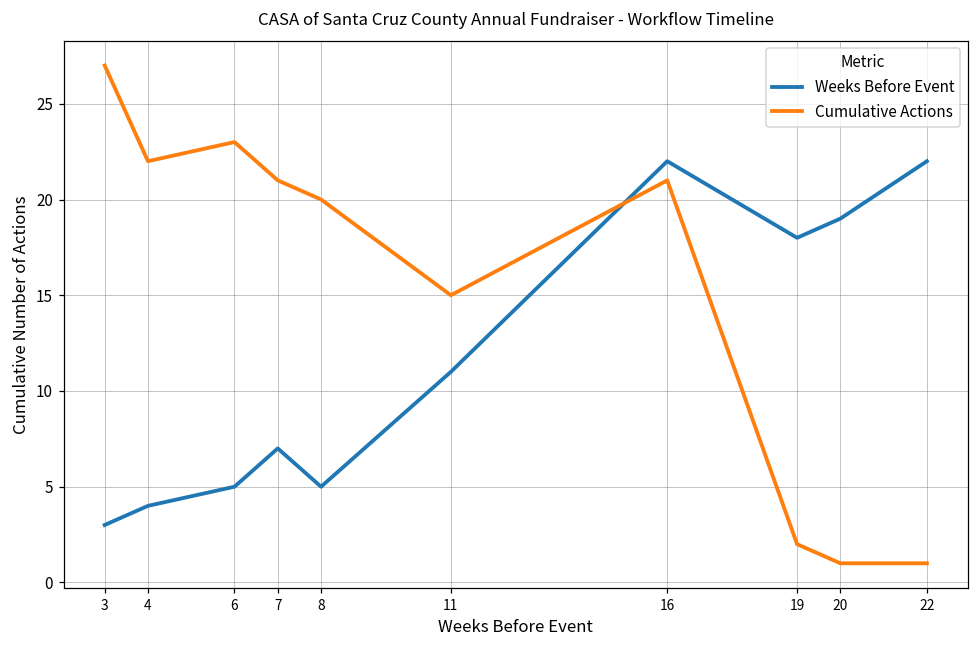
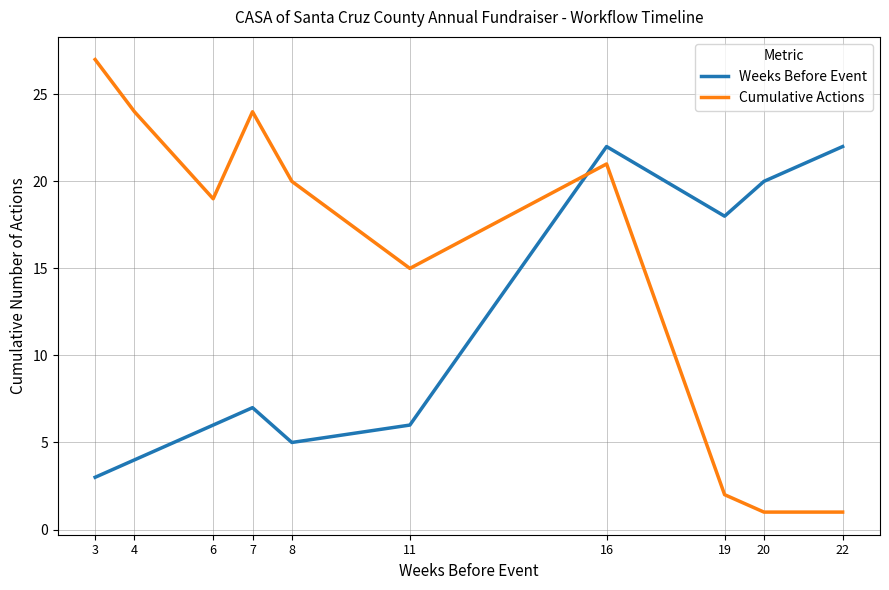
Cumulative Actions, 4: 22 -> 24
Weeks Before Event, 6: 5 -> 6
Cumulative Actions, 6: 23 -> 19
Cumulative Actions, 7: 21 -> 24
Weeks Before Event, 11: 11 -> 6
Weeks Before Event, 20: 19 -> 20
